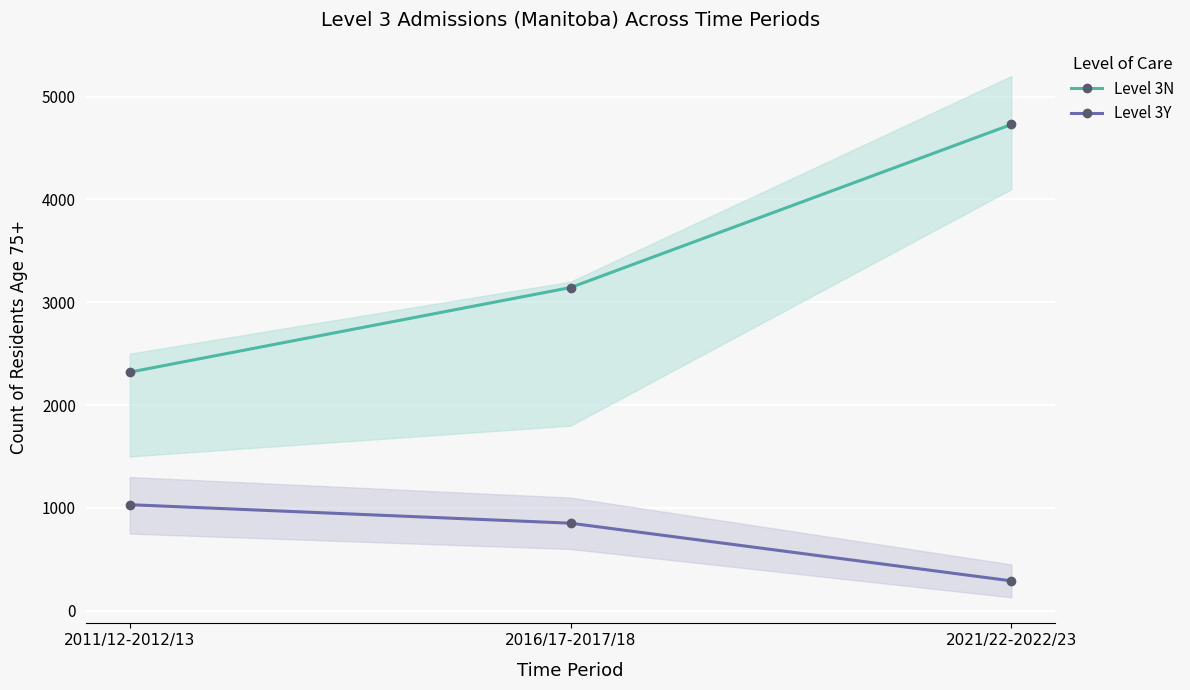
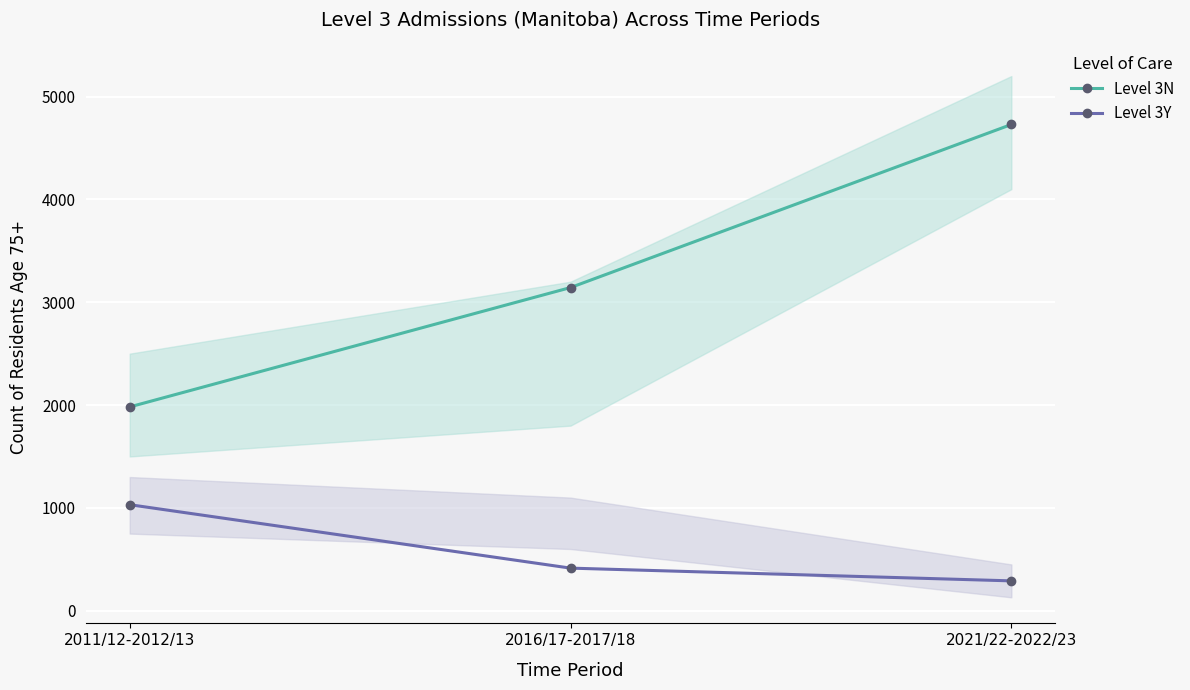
Level 3N, 2011/12-2012/13: 2320 -> 1980
Level 3Y, 2016/17-2017/18: 850 -> 410
